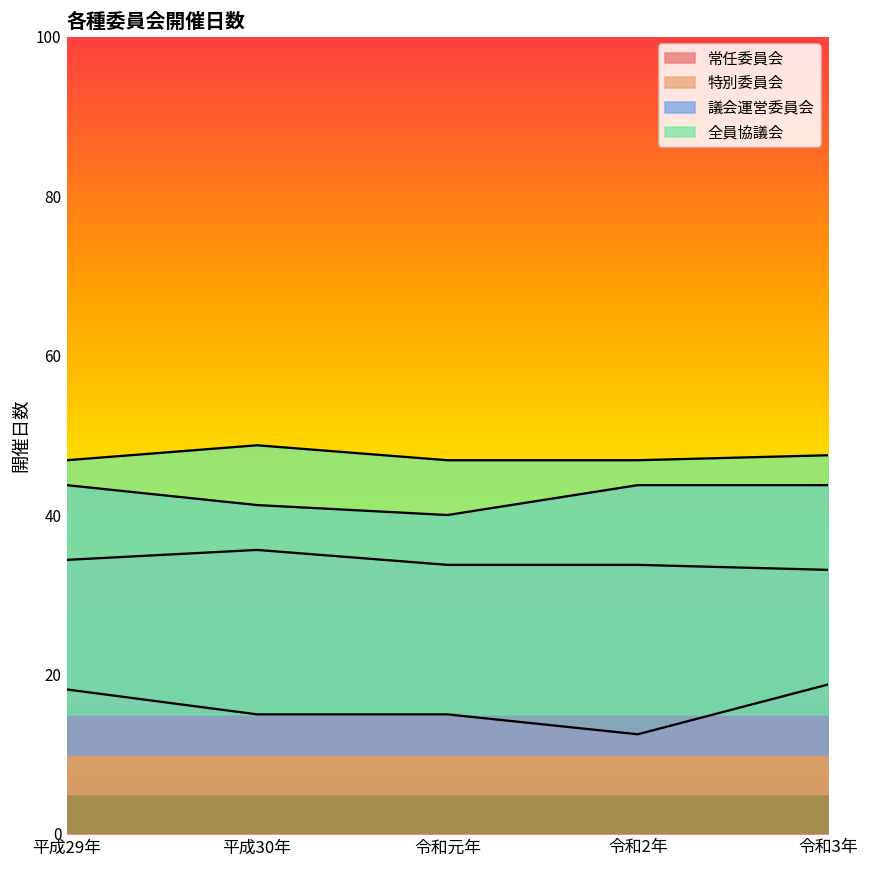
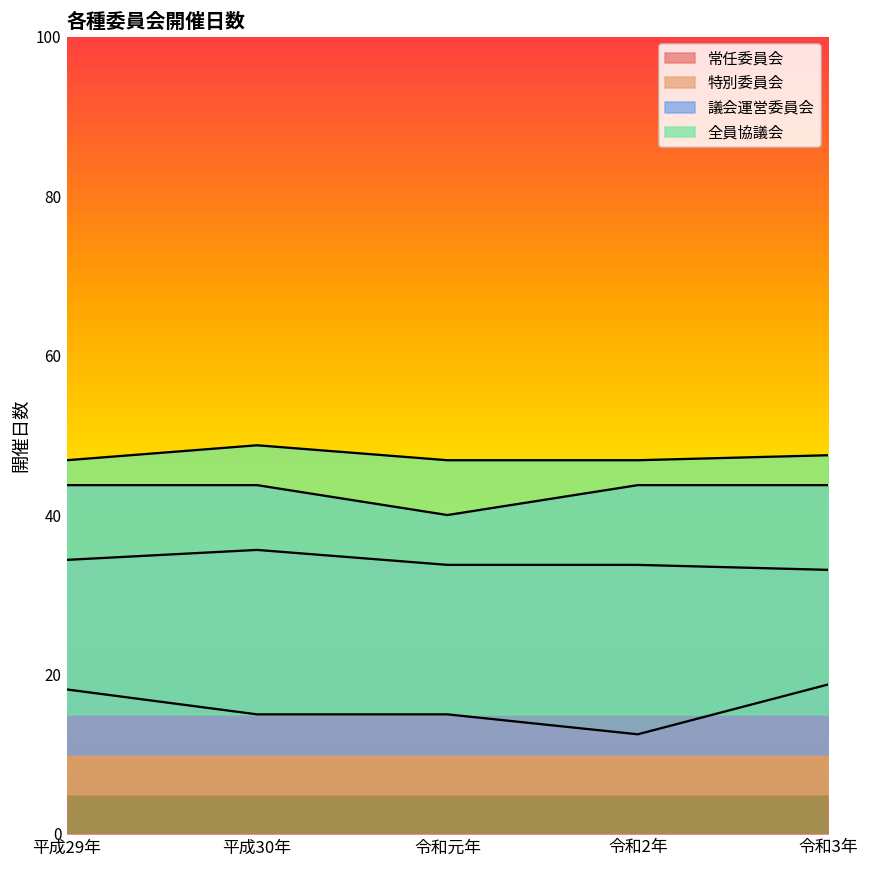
議会運営委員会, 平成30年: 41 -> 44
